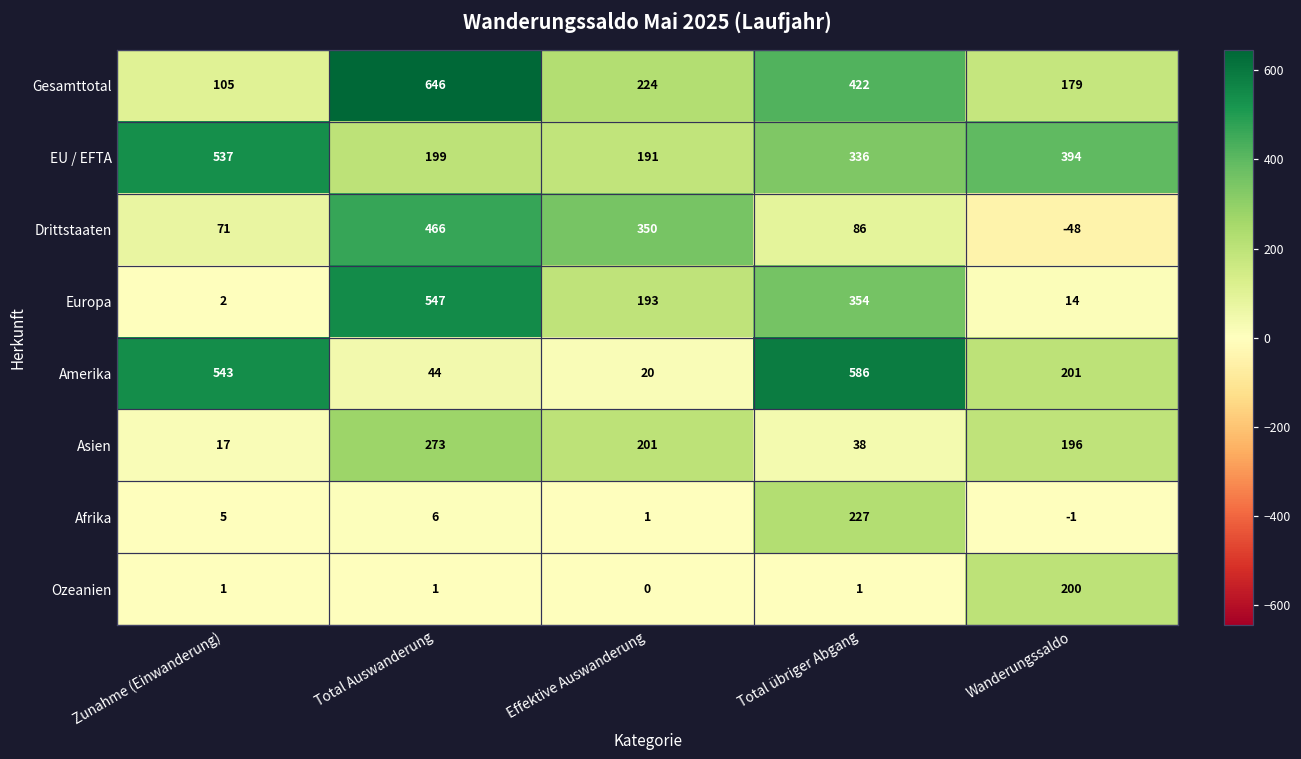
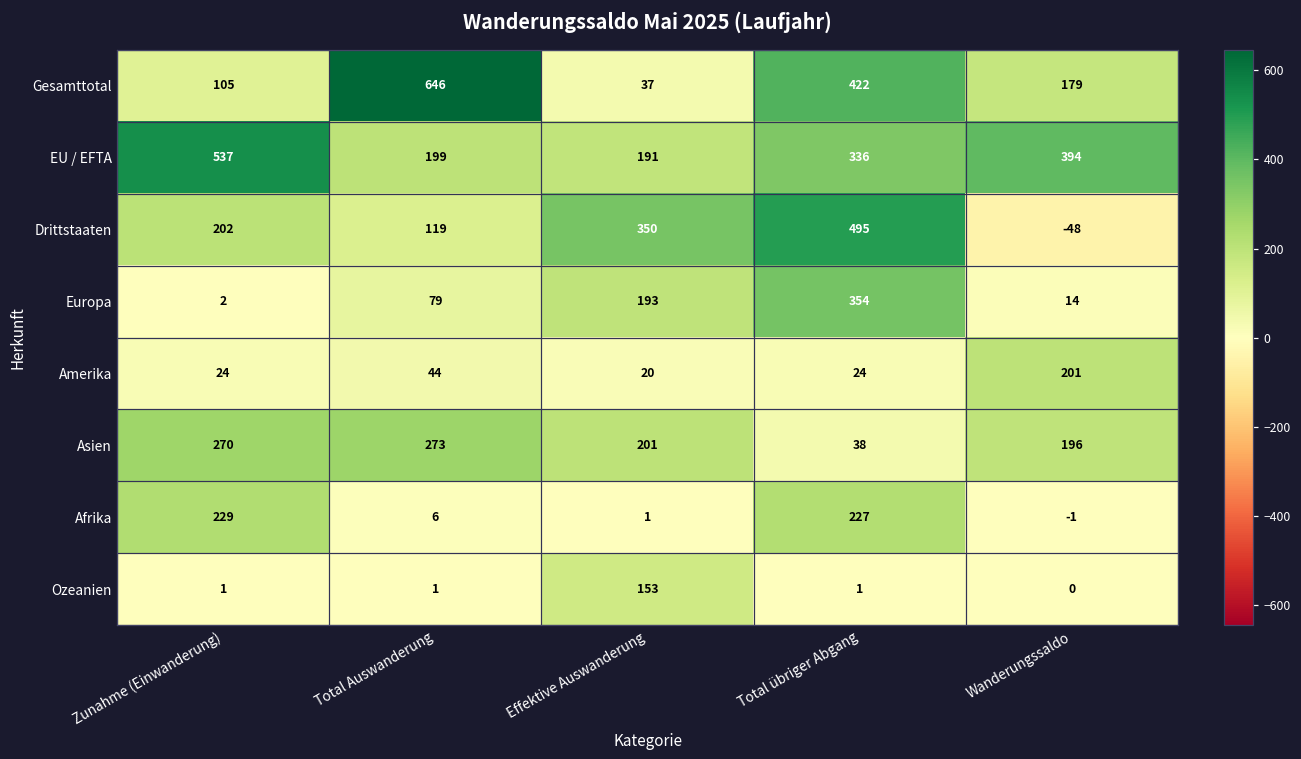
Gesamttotal, Effektive Auswanderung: 224 -> 37
Drittstaaten, Zunahme (Einwanderung): 71 -> 202
Drittstaaten, Total Auswanderung: 466 -> 119
Drittstaaten, Total übriger Abgang: 86 -> 495
Europa, Total Auswanderung: 547 -> 79
Amerika, Zunahme (Einwanderung): 543 -> 24
Amerika, Total übriger Abgang: 586 -> 24
Asien, Zunahme (Einwanderung): 17 -> 270
Afrika, Zunahme (Einwanderung): 5 -> 229
Ozeanien, Effektive Auswanderung: 0 -> 153
Ozeanien, Wanderungssaldo: 200 -> 0
